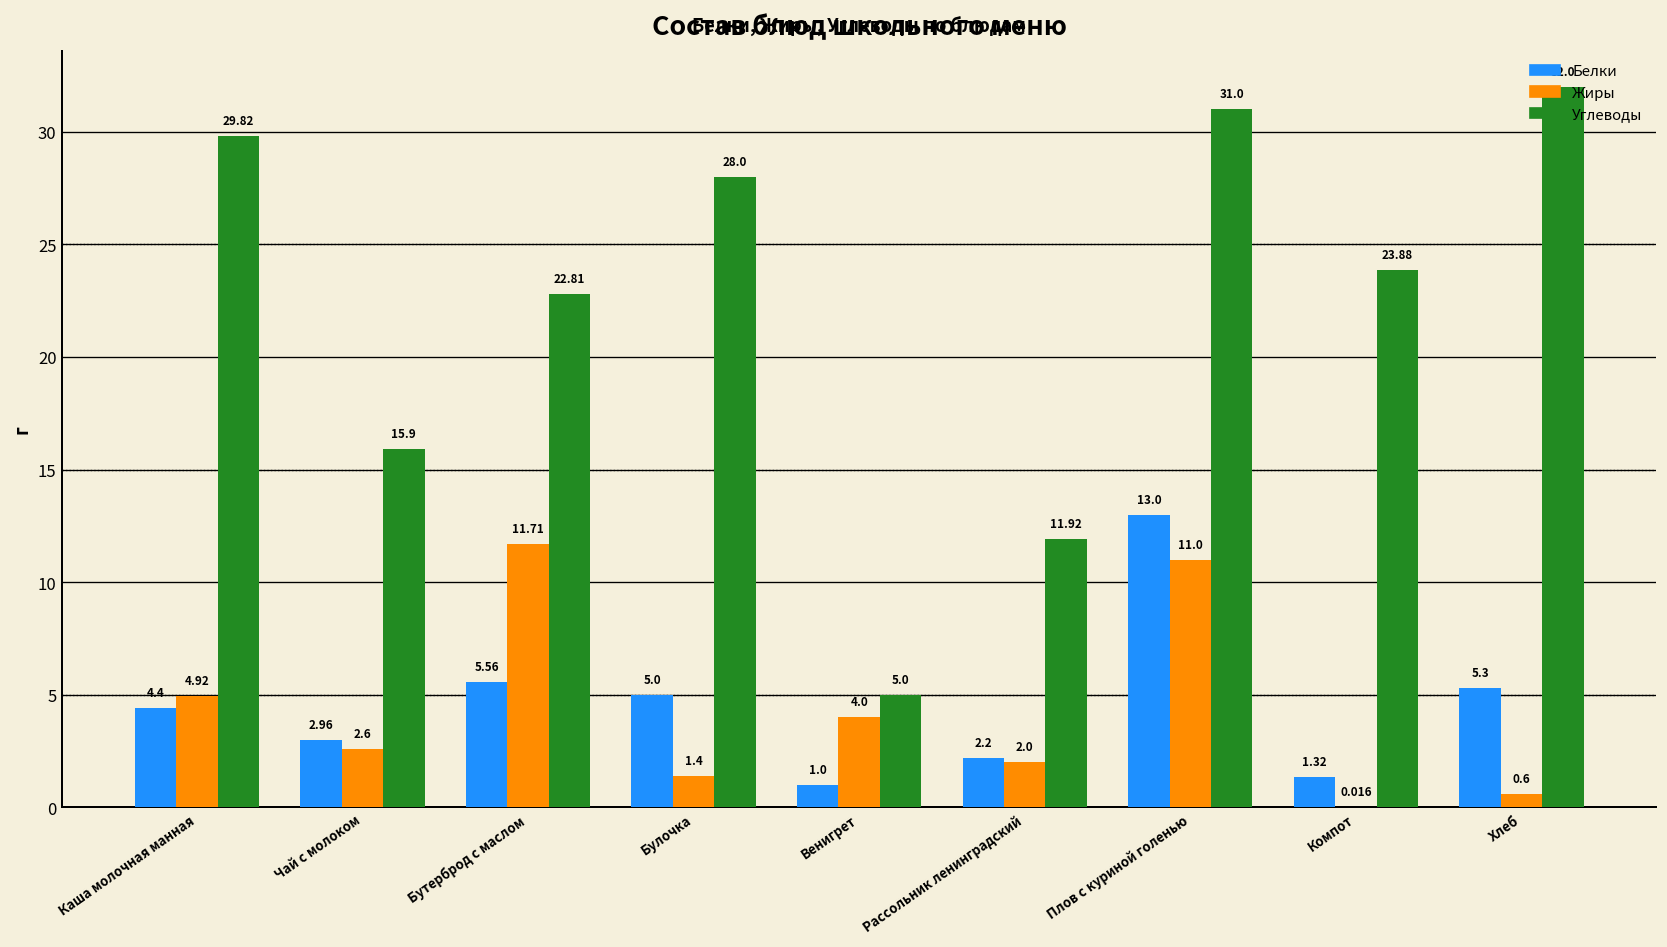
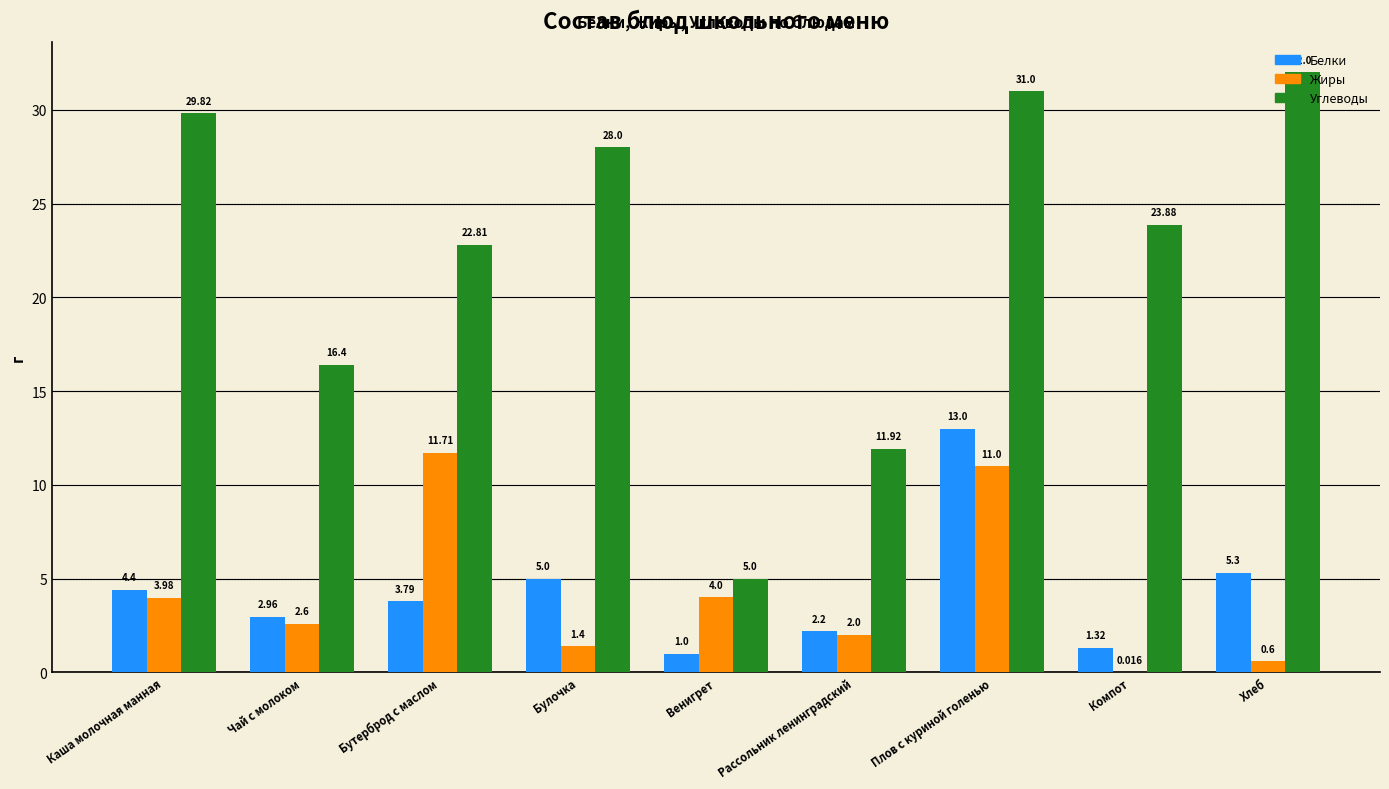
Жиры, Каша молочная манная: 4.92 -> 3.98
Углеводы, Чай с молоком: 15.9 -> 16.4
Белки, Бутерброд с маслом: 5.56 -> 3.79
